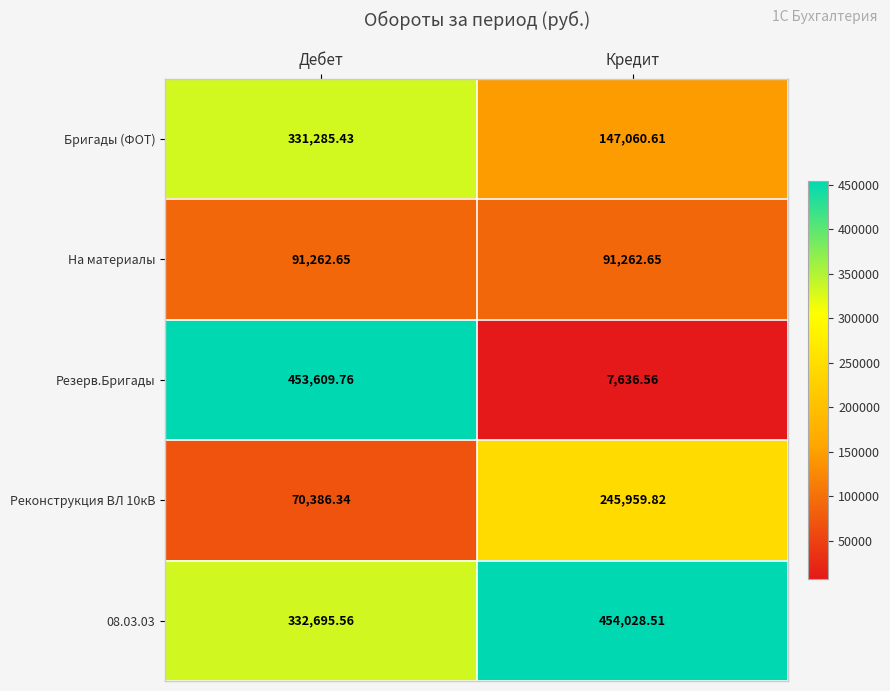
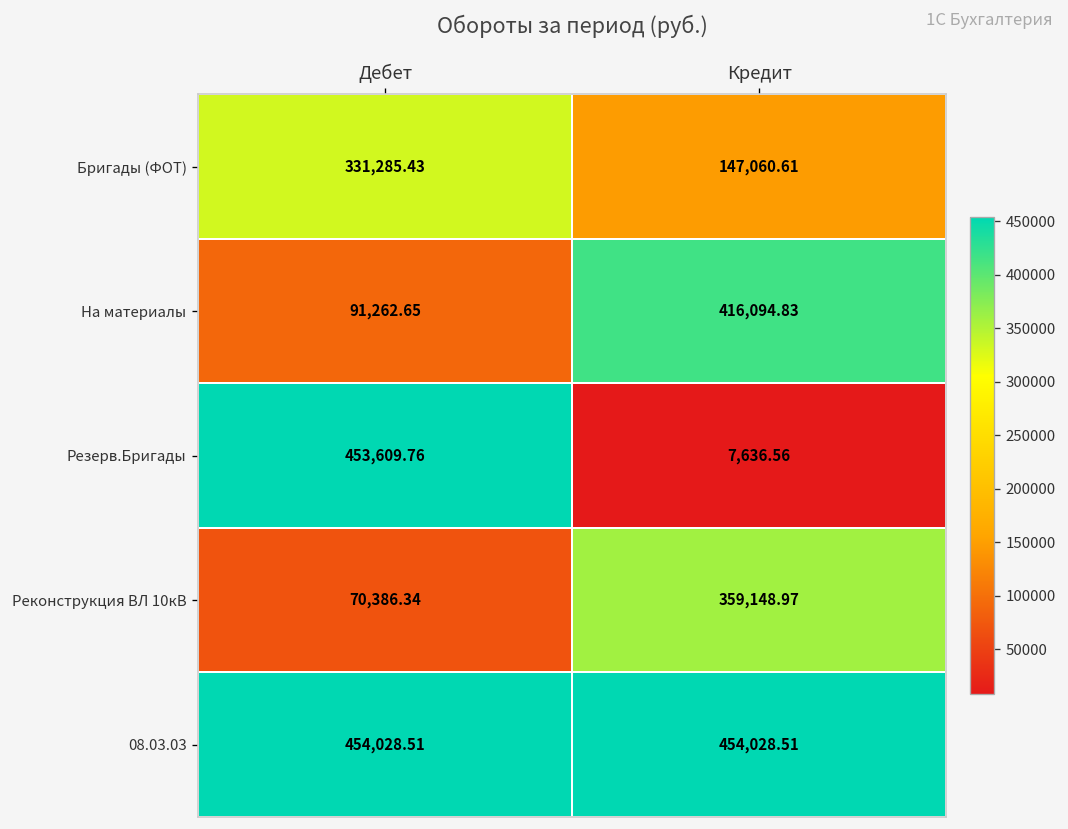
На материалы, Кредит: 91,262.65 -> 416,094.83
Реконструкция ВЛ 10кВ, Кредит: 245,959.82 -> 359,148.97
08.03.03, Дебет: 332,695.56 -> 454,028.51
